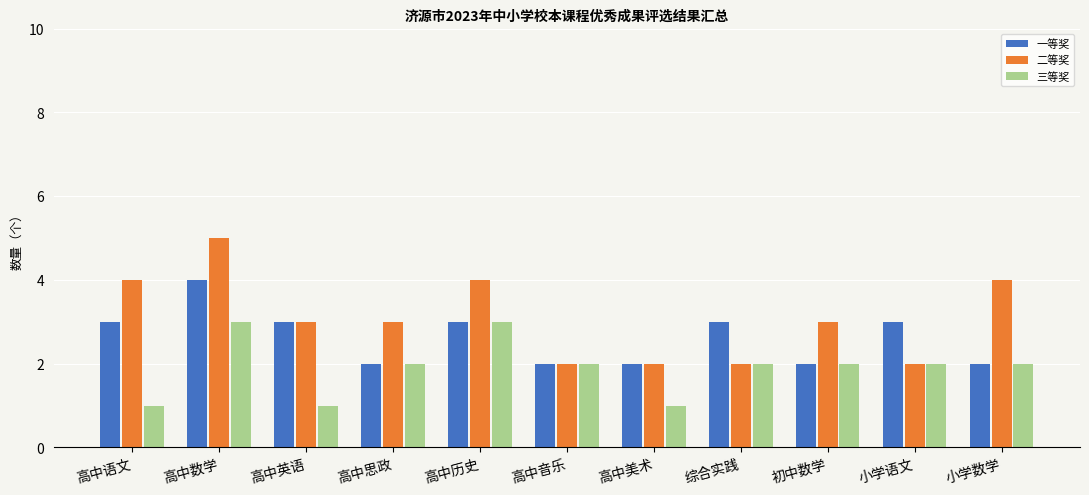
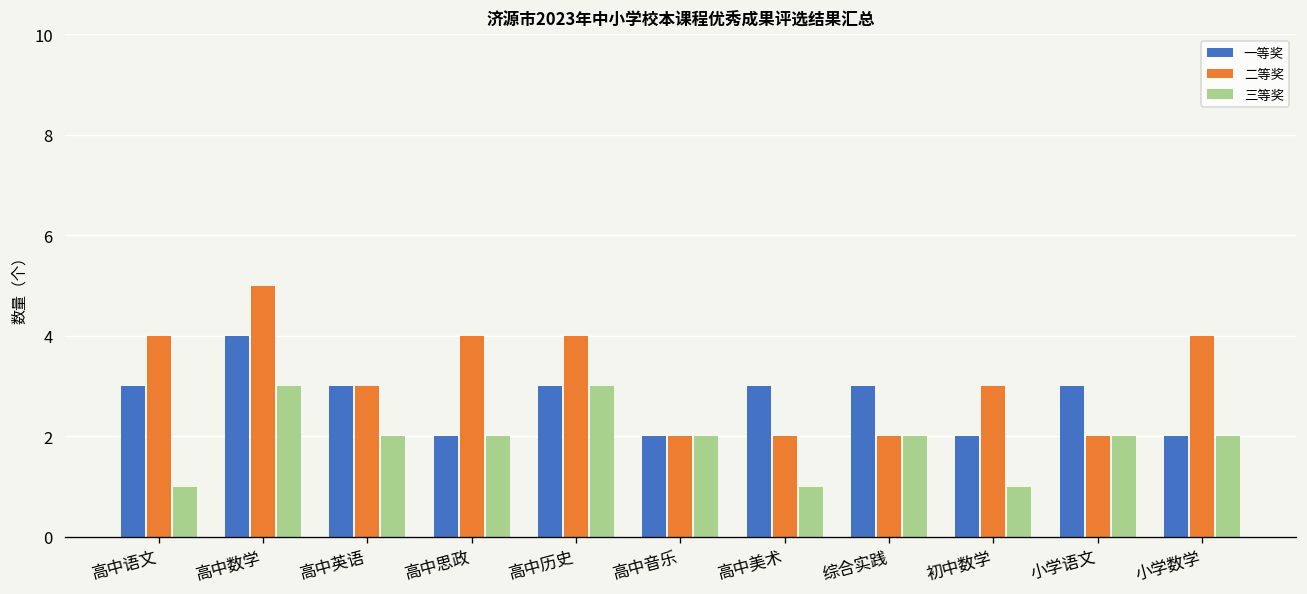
三等奖, 高中英语: 1 -> 2
二等奖, 高中思政: 3 -> 4
一等奖, 高中美术: 2 -> 3
三等奖, 初中数学: 2 -> 1
